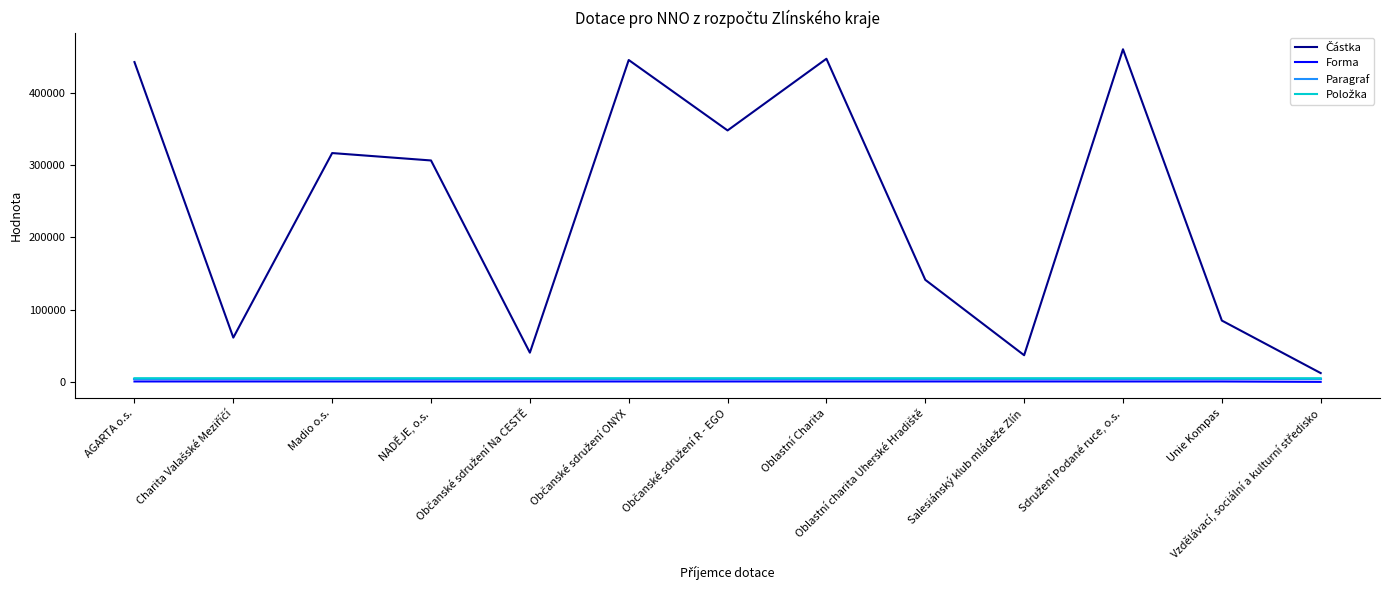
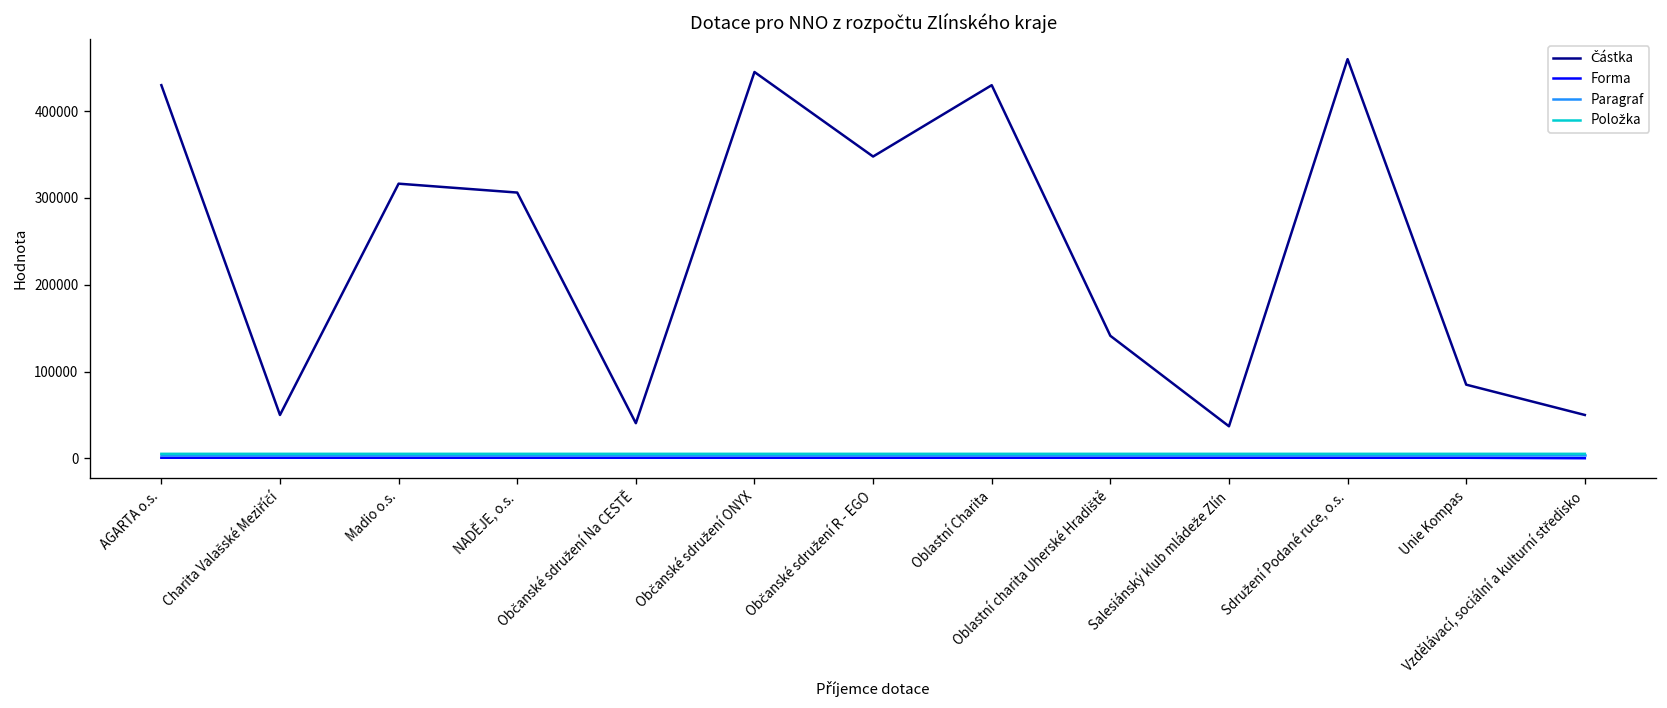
Částka, AGARTA o.s.: 440000 -> 430000
Částka, Charita Valašské Meziříčí: 60000 -> 50000
Částka, Oblastní Charita: 450000 -> 430000
Částka, Vzdělávací, sociální a kulturní středisko: 10000 -> 50000
